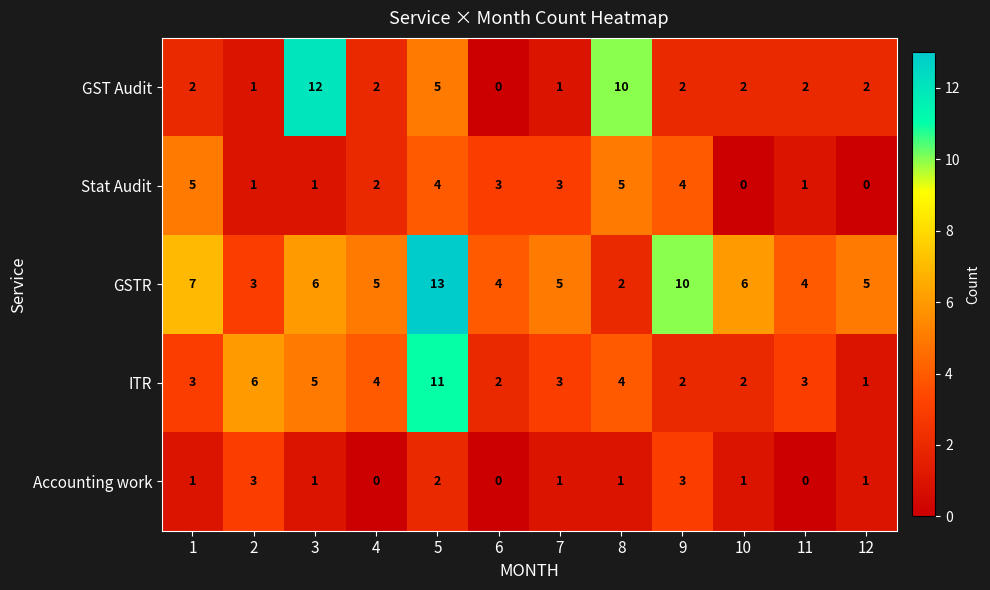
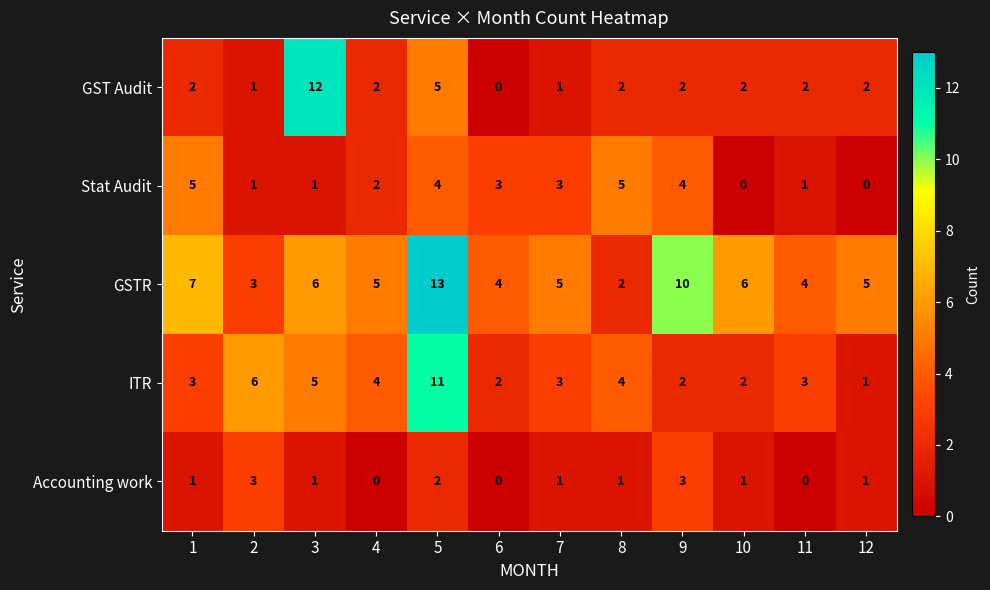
GST Audit, 8: 10 -> 2
